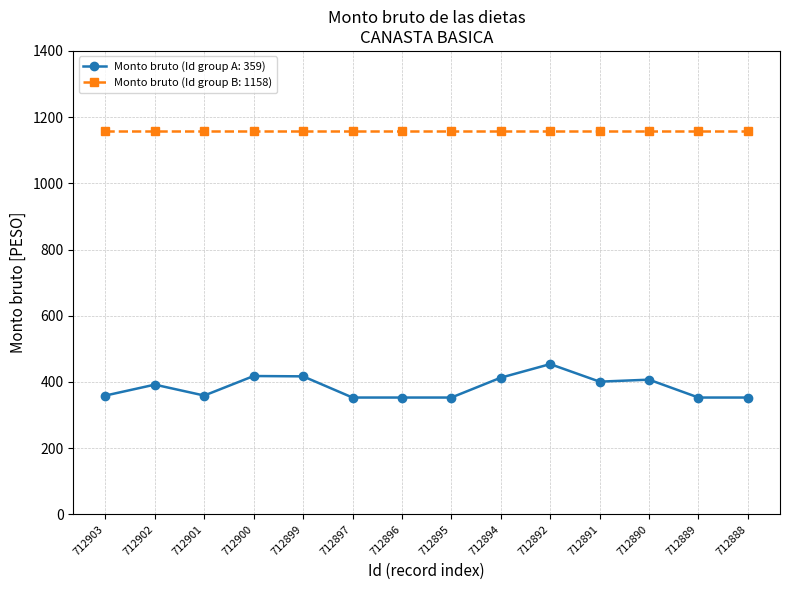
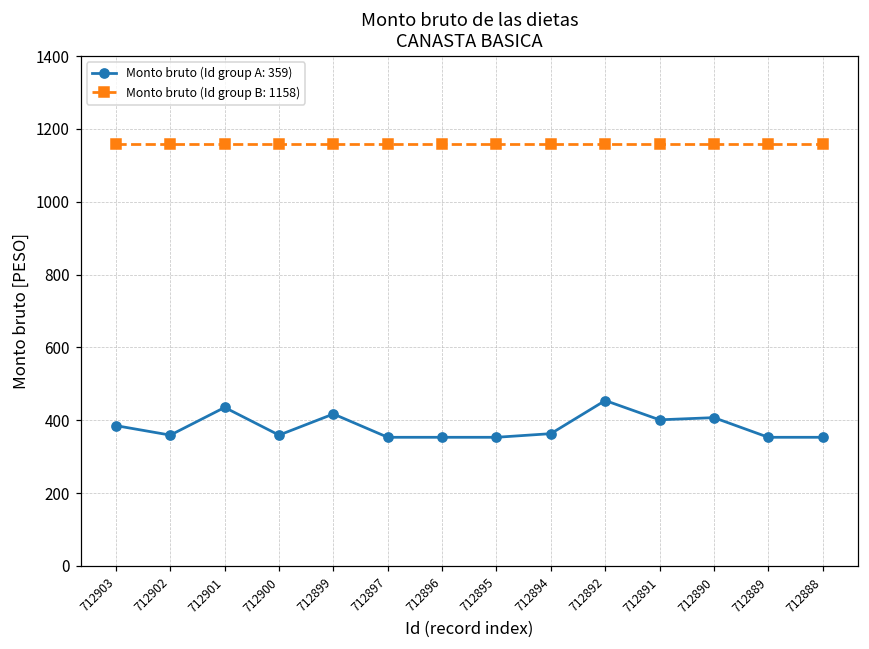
Monto bruto (Id group A: 359), 712903: 360 -> 390
Monto bruto (Id group A: 359), 712902: 390 -> 360
Monto bruto (Id group A: 359), 712901: 360 -> 440
Monto bruto (Id group A: 359), 712900: 420 -> 360
Monto bruto (Id group A: 359), 712894: 410 -> 360
